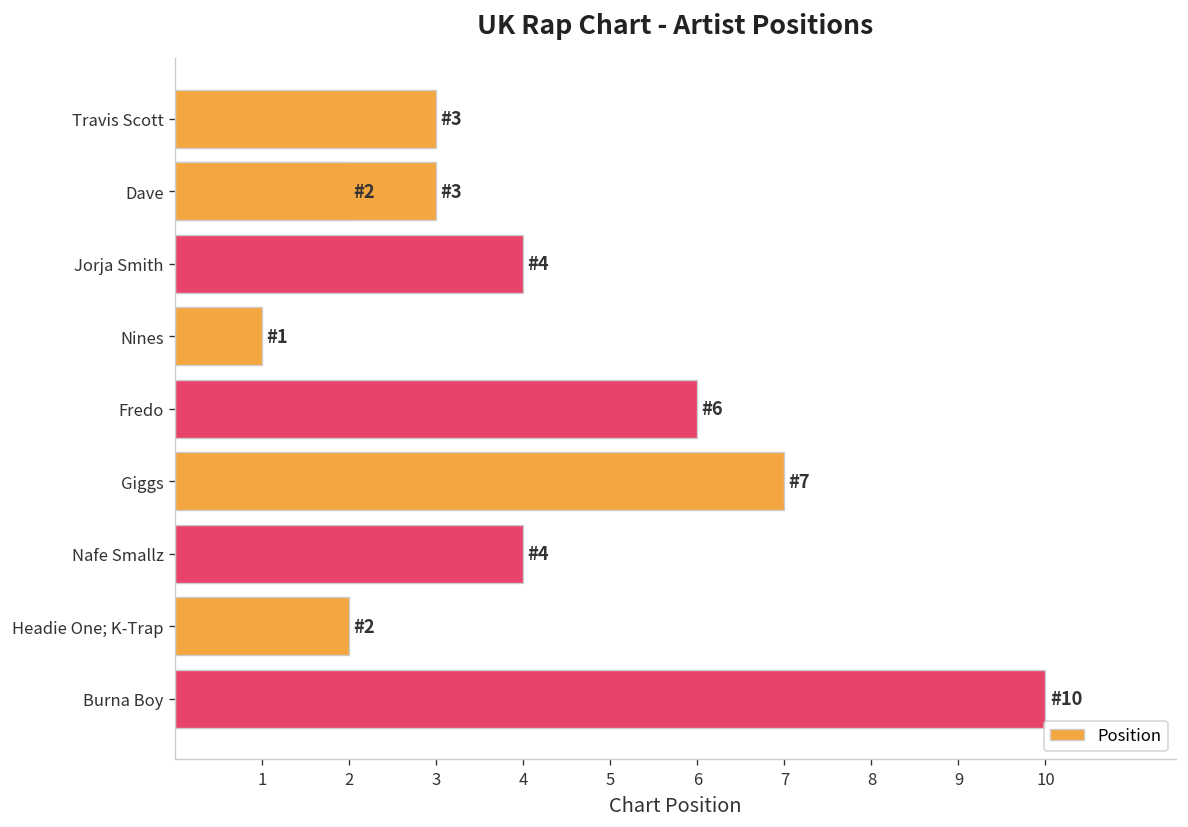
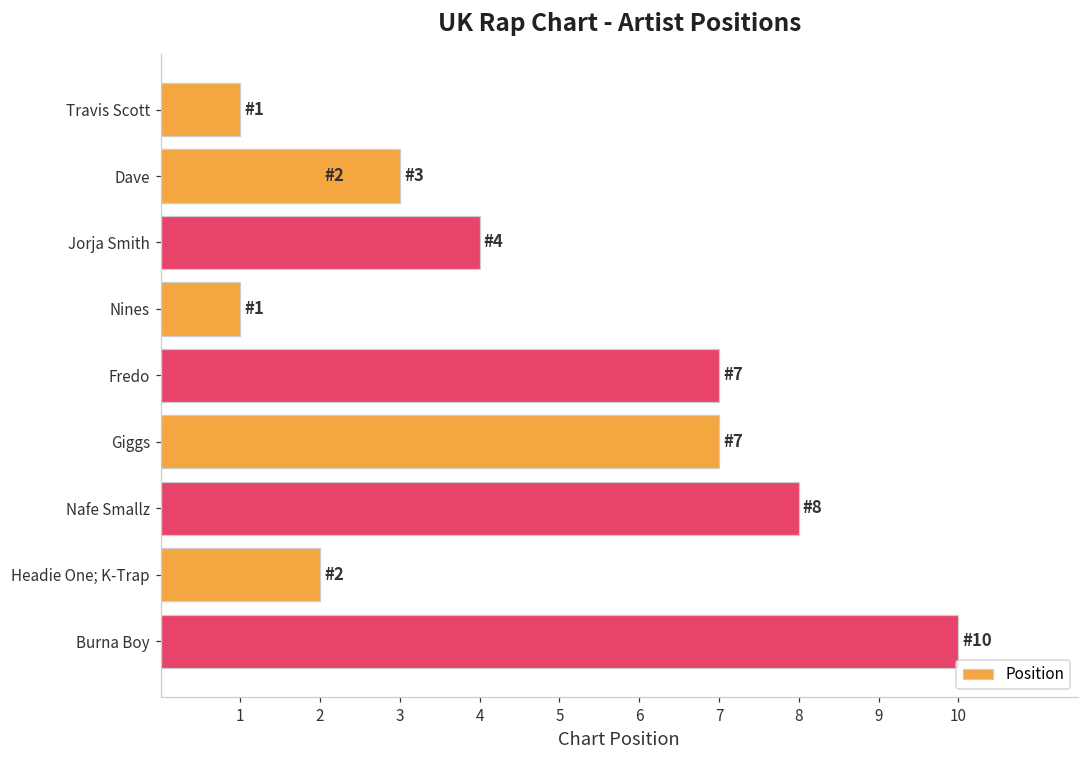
Travis Scott: 3 -> 1
Fredo: 6 -> 7
Nafe Smallz: 4 -> 8
